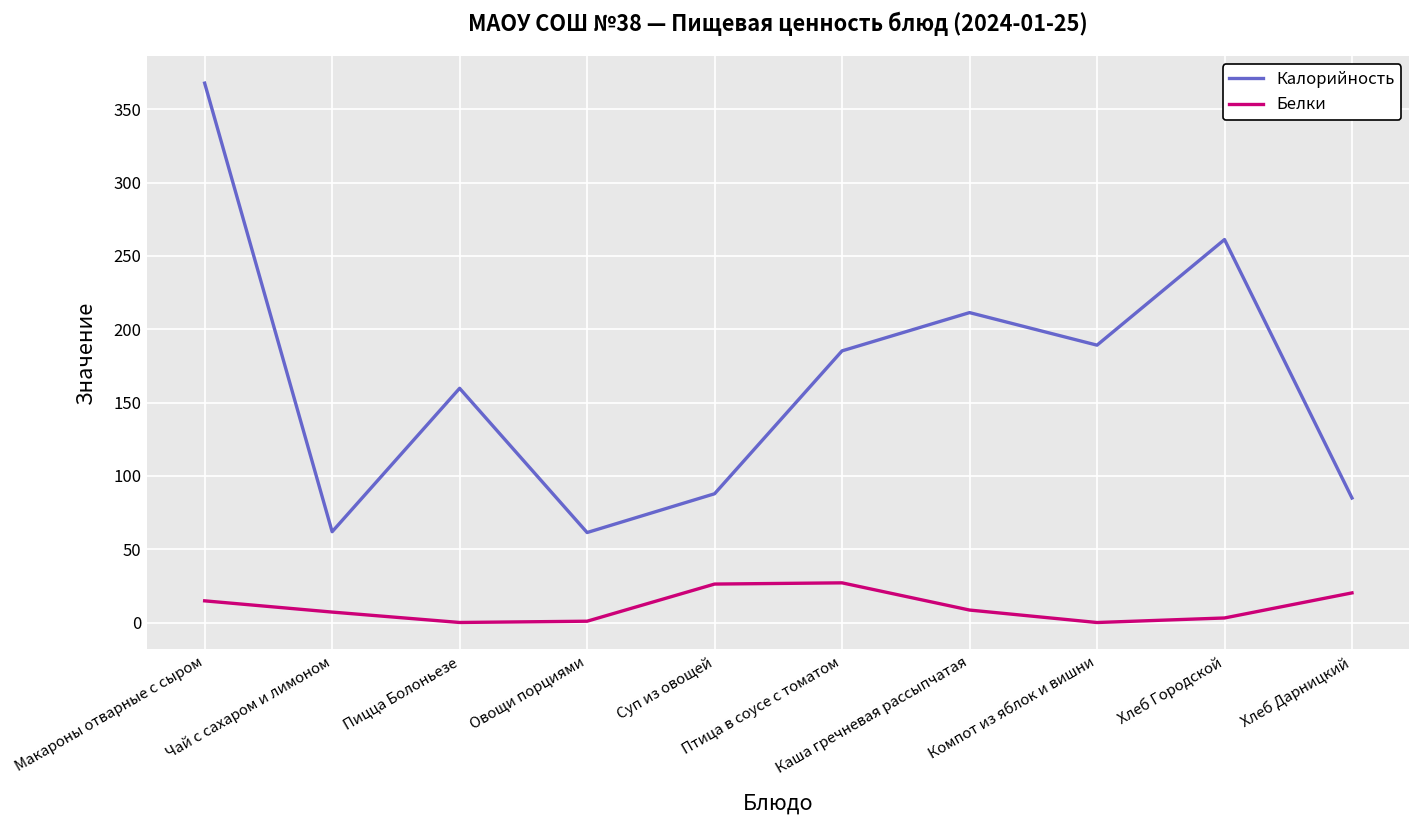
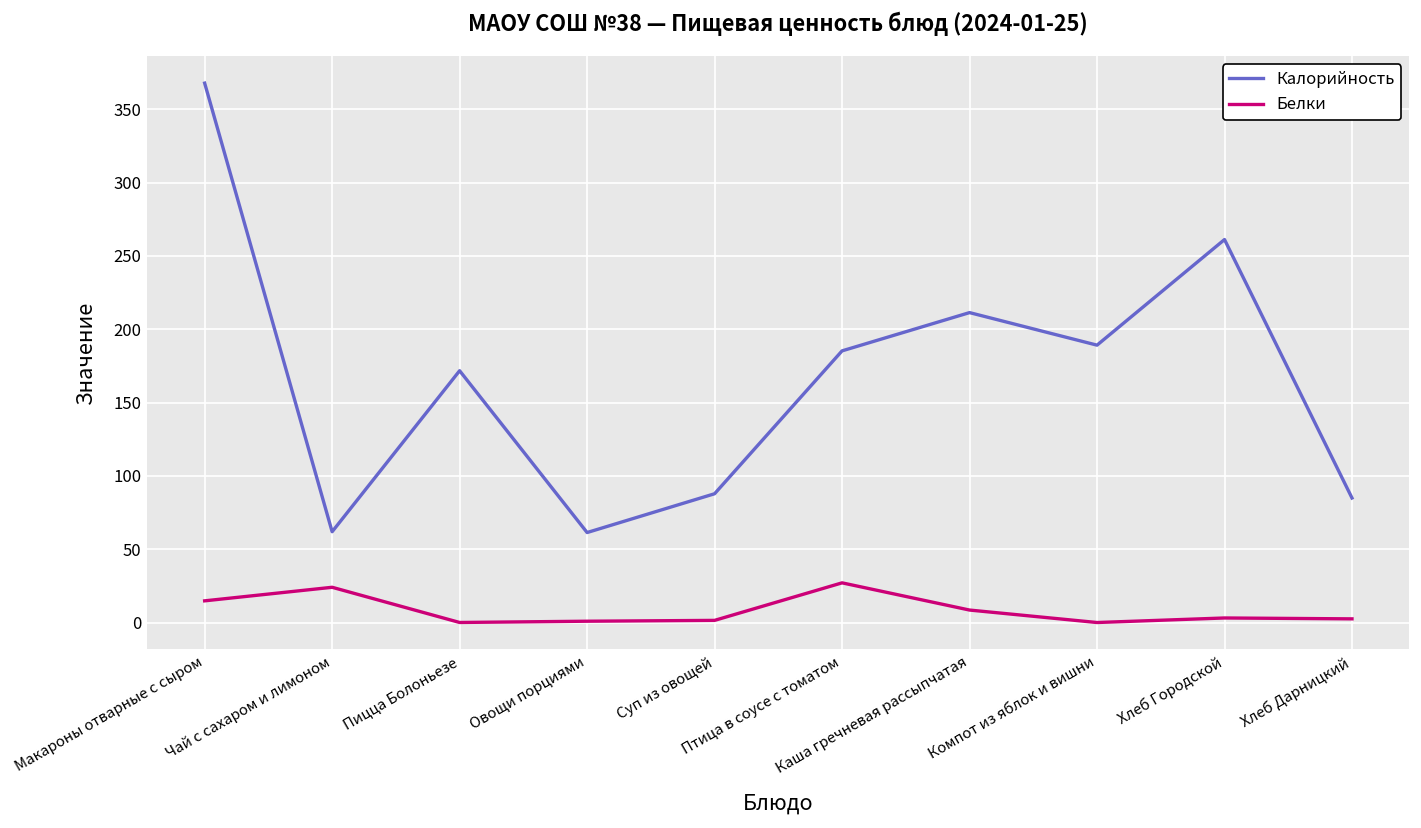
Белки, Чай с сахаром и лимоном: 7 -> 24
Калорийность, Пицца Болоньезе: 160 -> 172
Белки, Суп из овощей: 26 -> 2
Белки, Хлеб Дарницкий: 20 -> 3
